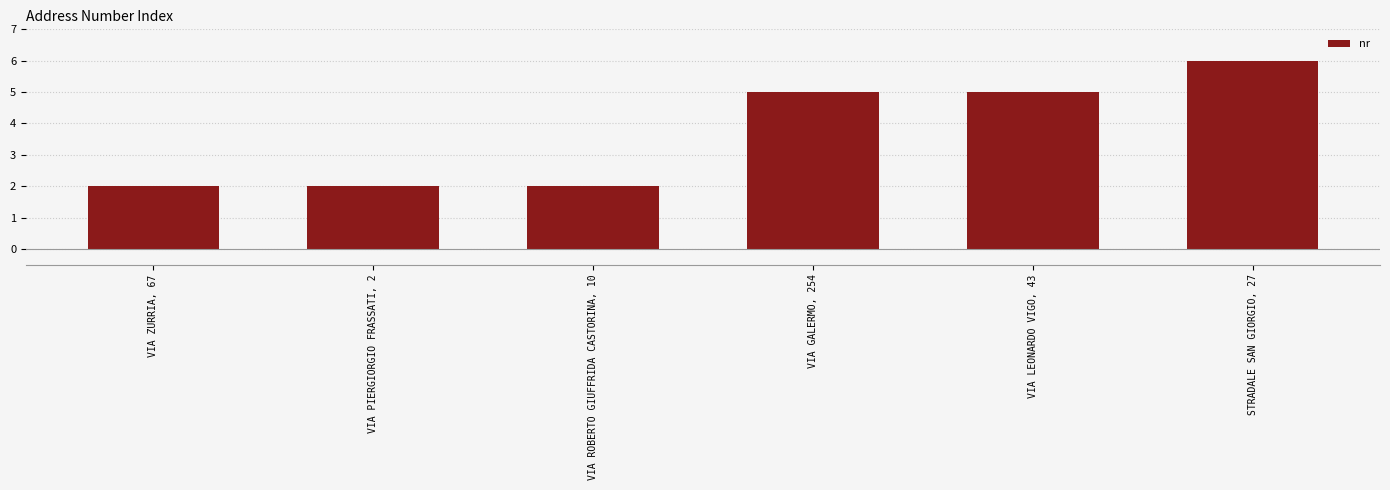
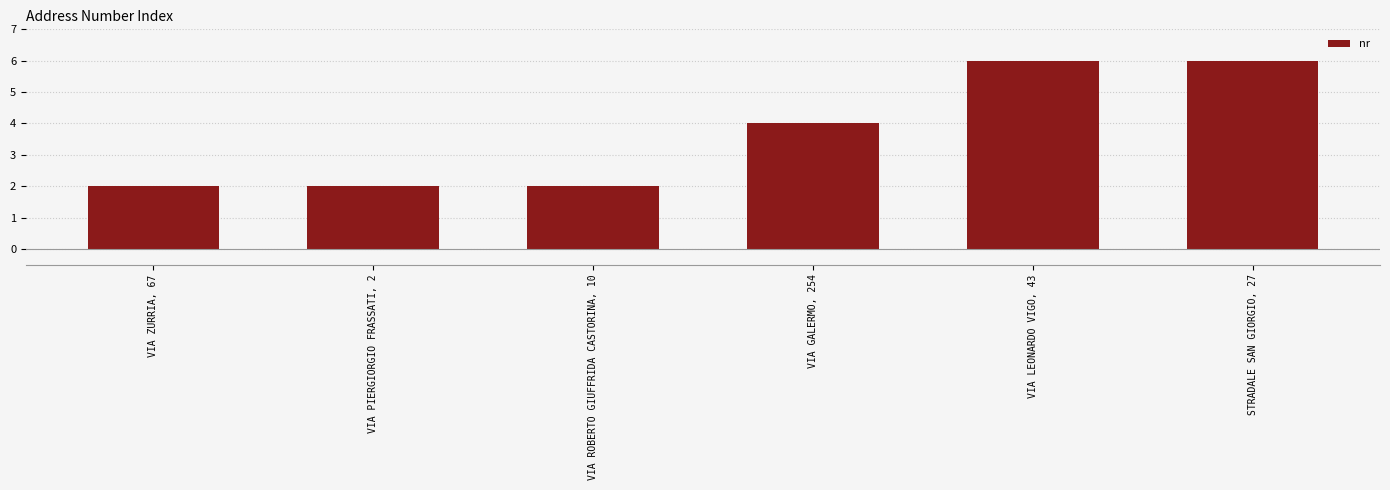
VIA GALERMO, 254: 5 -> 4
VIA LEONARDO VIGO, 43: 5 -> 6
